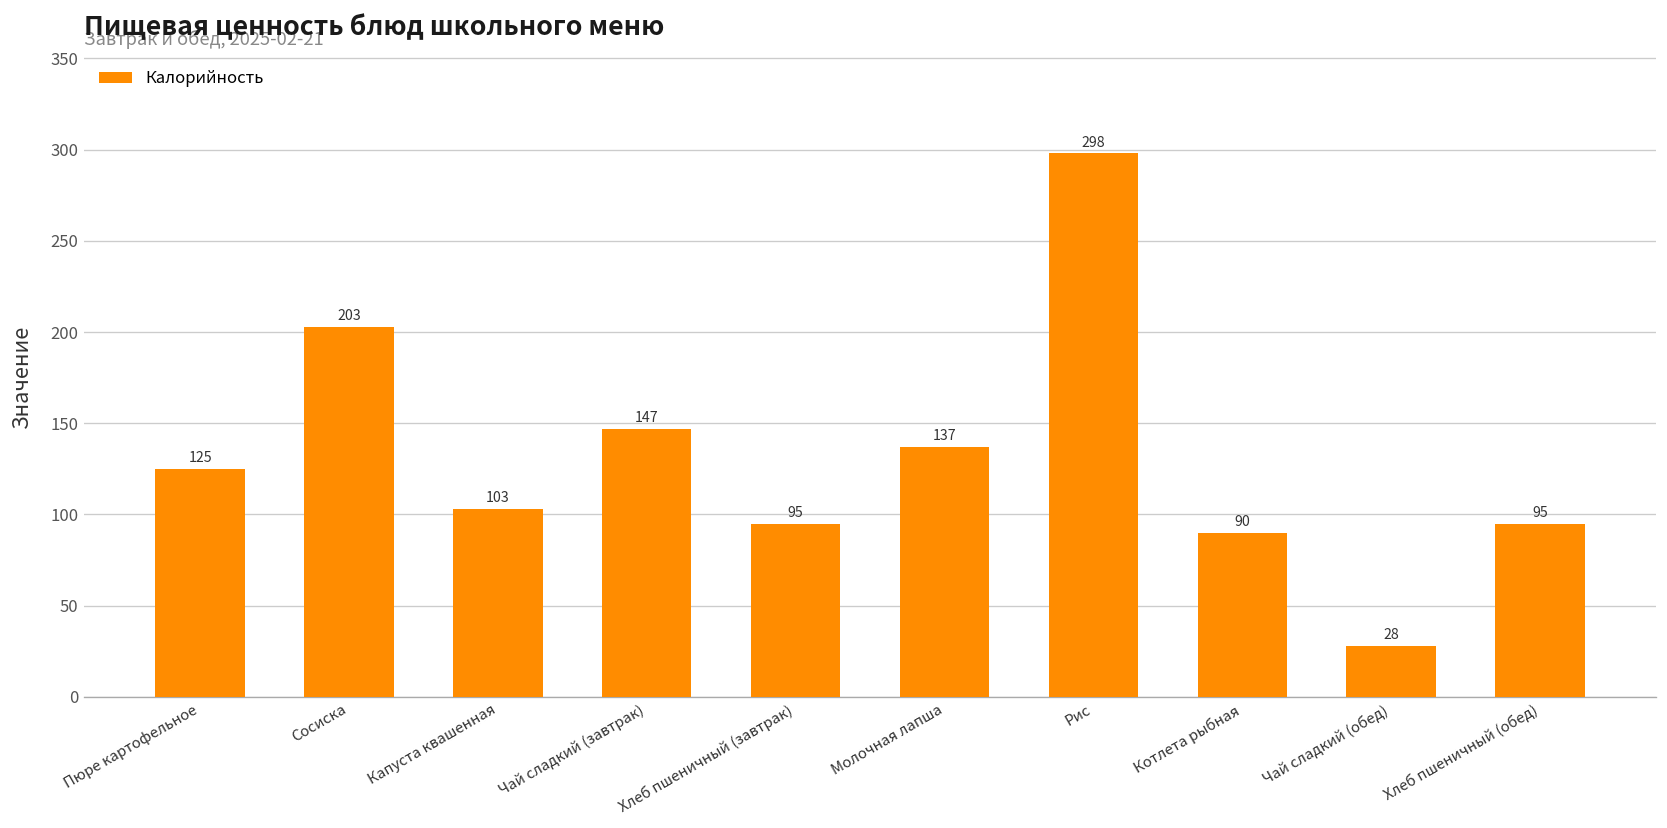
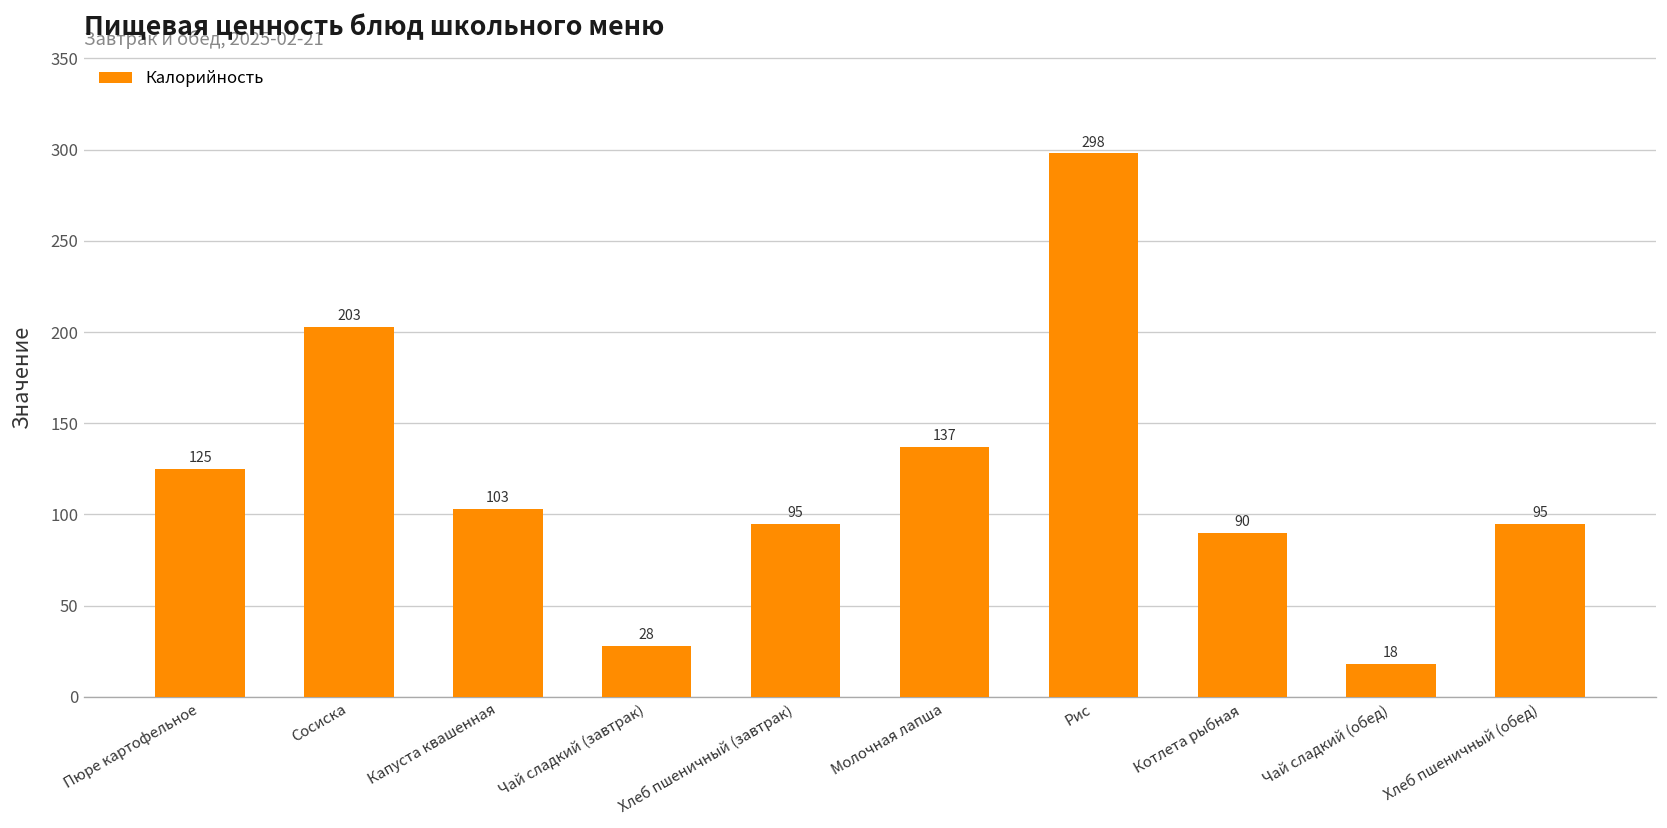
Чай сладкий (завтрак): 147 -> 28
Чай сладкий (обед): 28 -> 18
